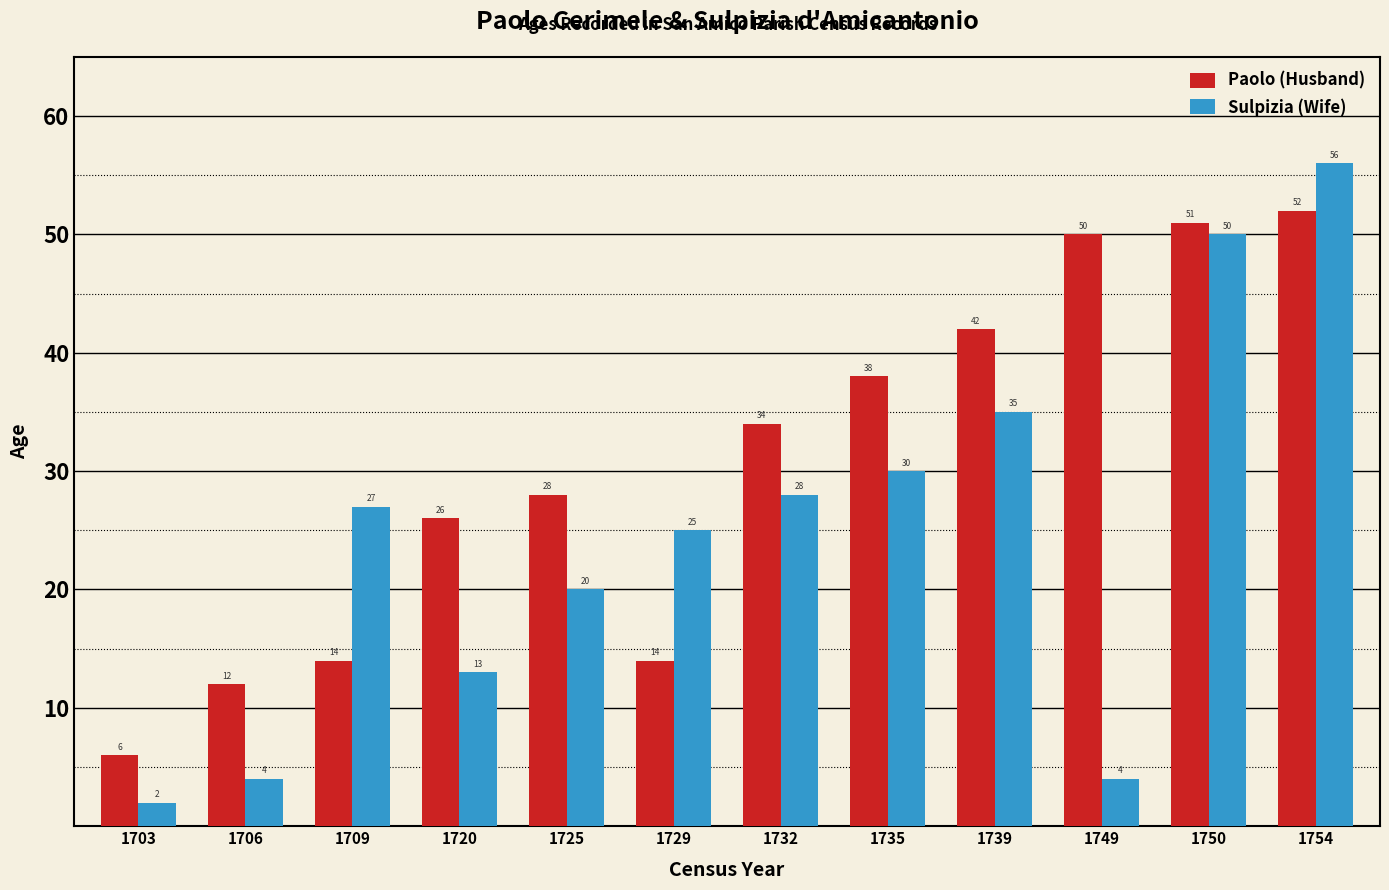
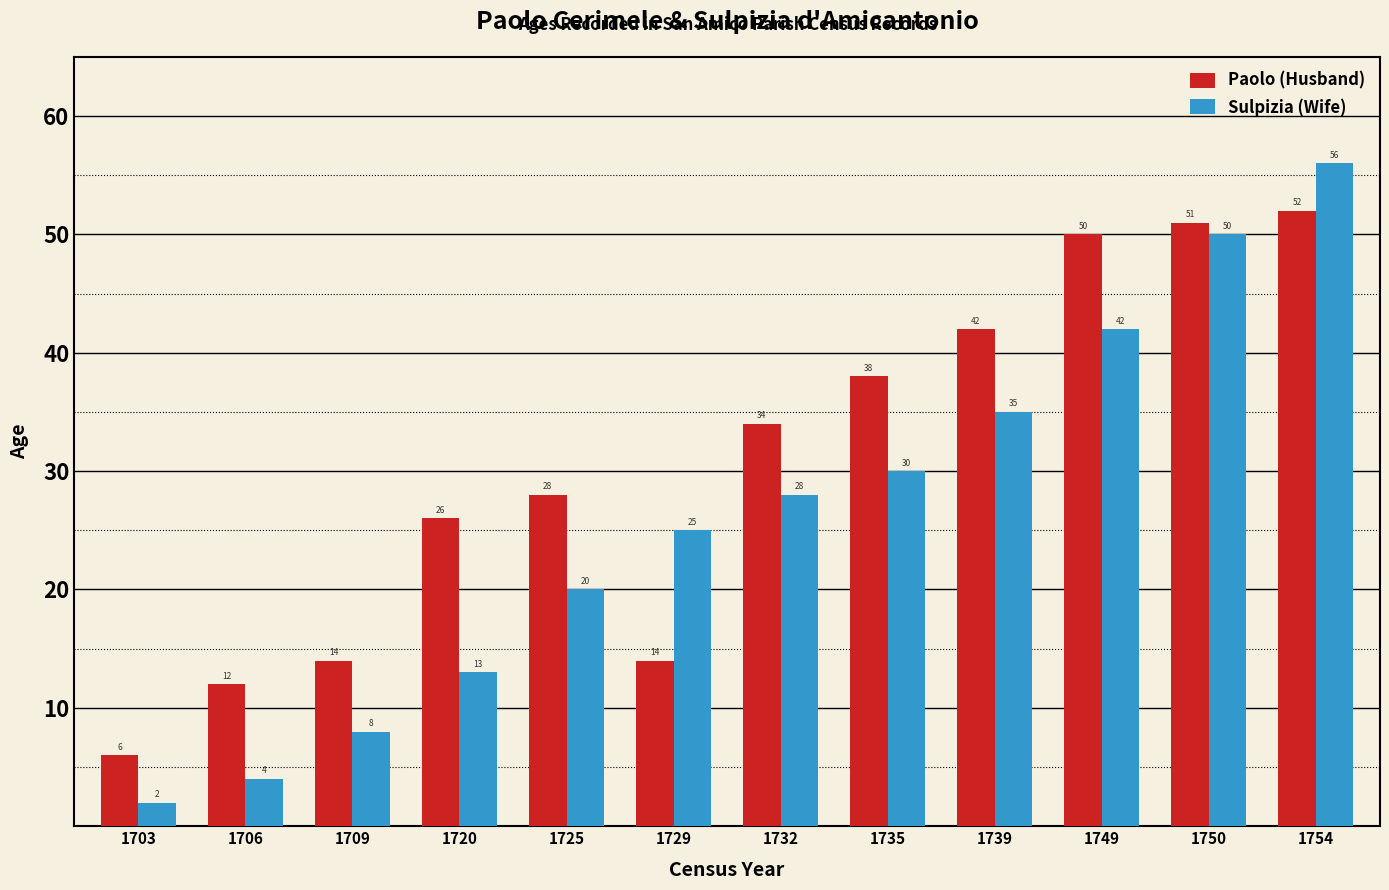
Sulpizia (Wife), 1709: 27 -> 8
Sulpizia (Wife), 1749: 4 -> 42
